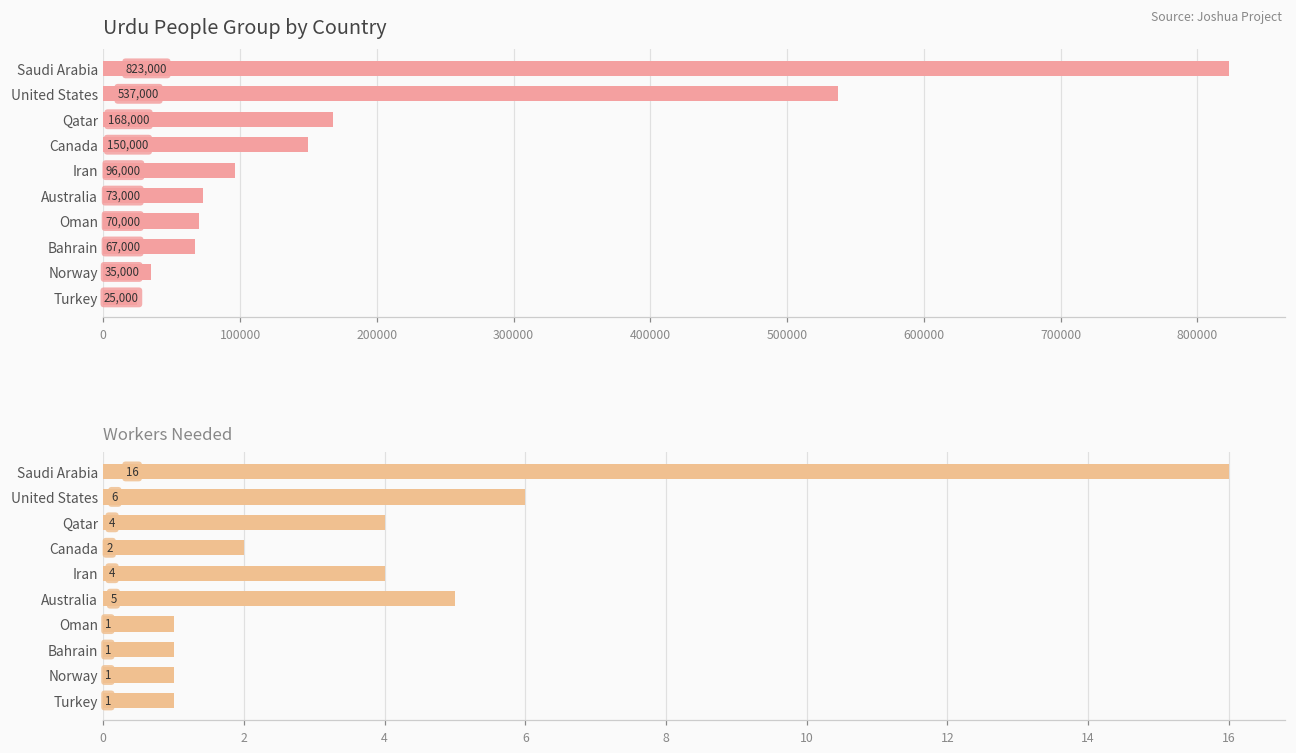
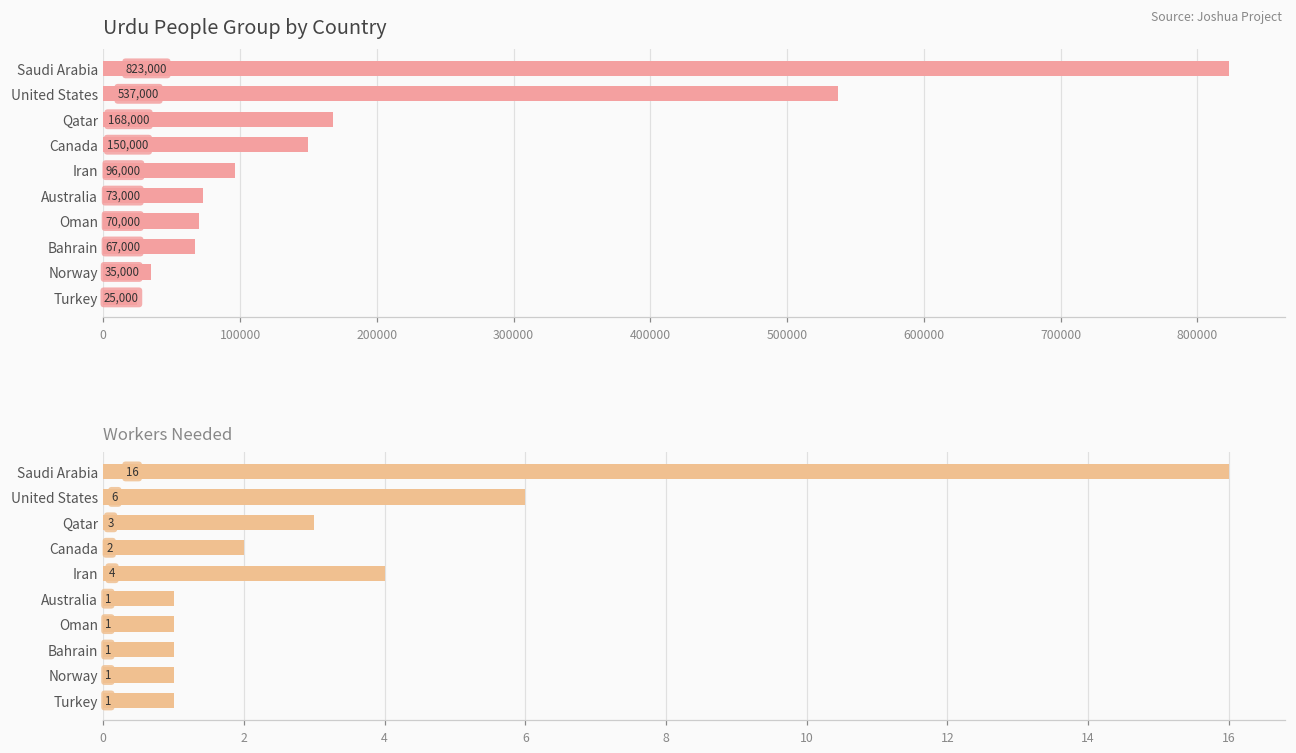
Workers Needed, Qatar: 4 -> 3
Workers Needed, Australia: 5 -> 1
